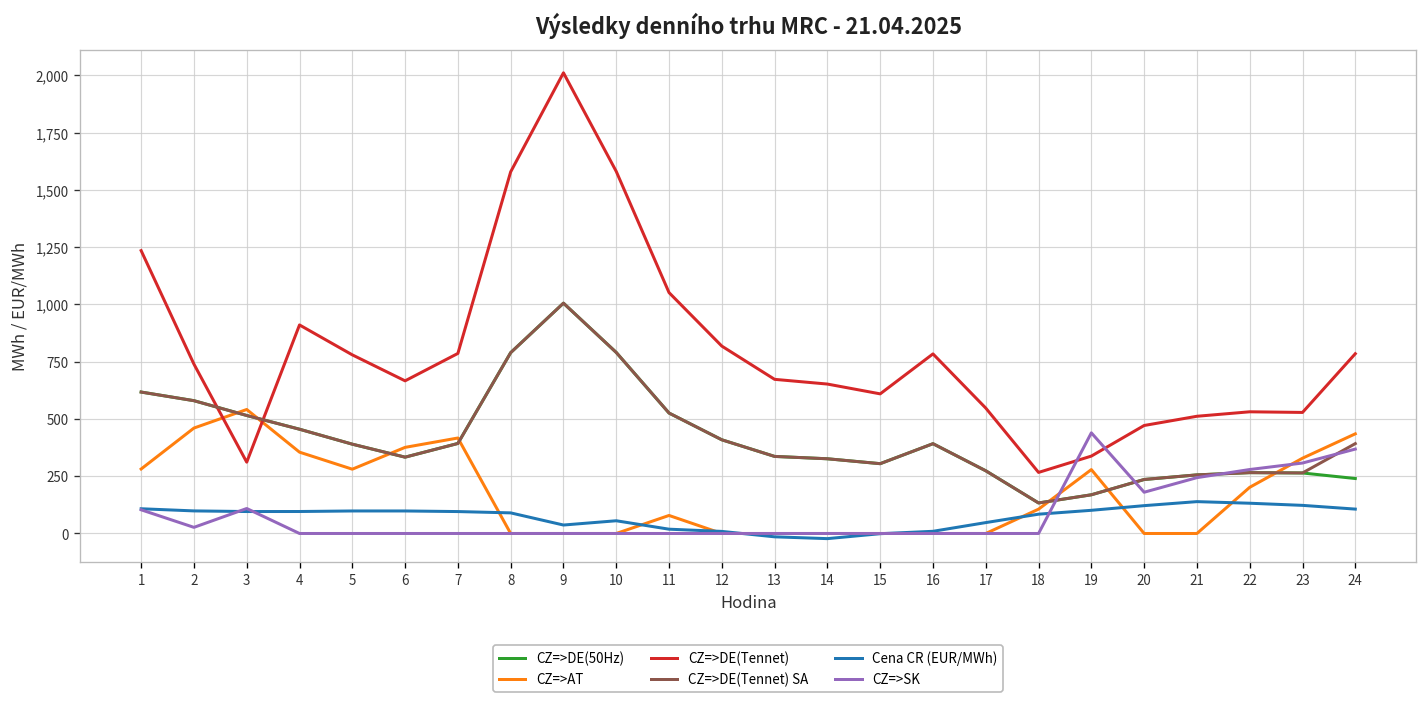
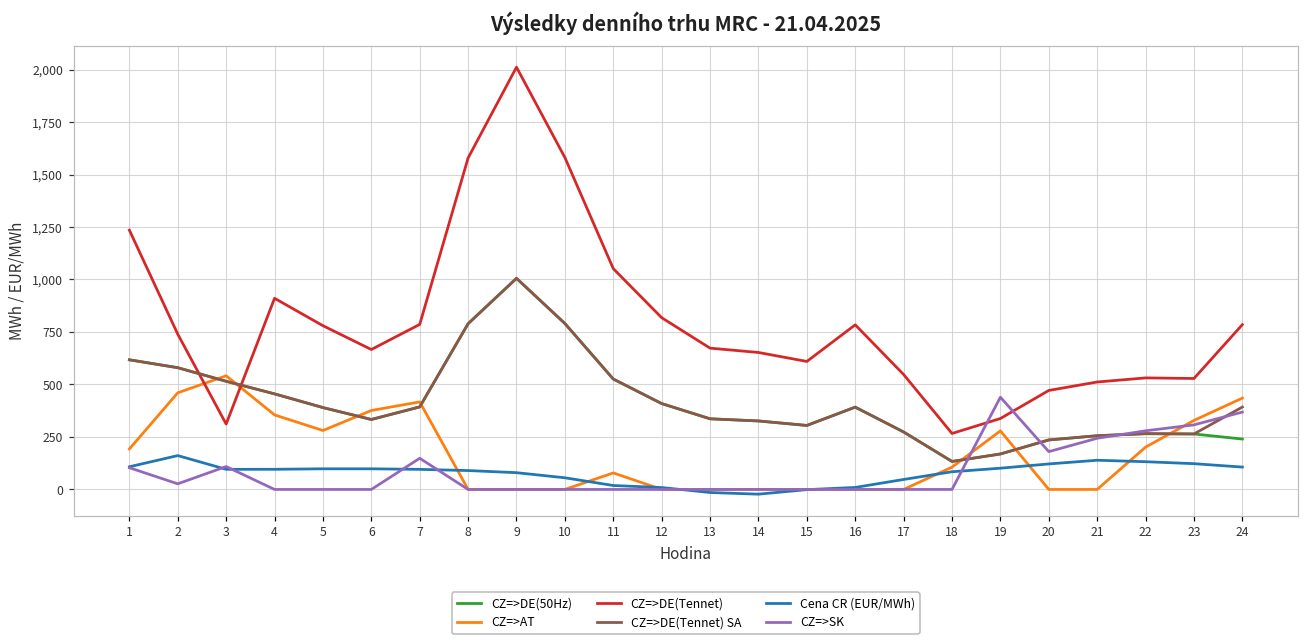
CZ=>AT, 1: 280 -> 190
Cena CR (EUR/MWh), 2: 100 -> 160
CZ=>SK, 7: 0 -> 150
Cena CR (EUR/MWh), 9: 40 -> 80
